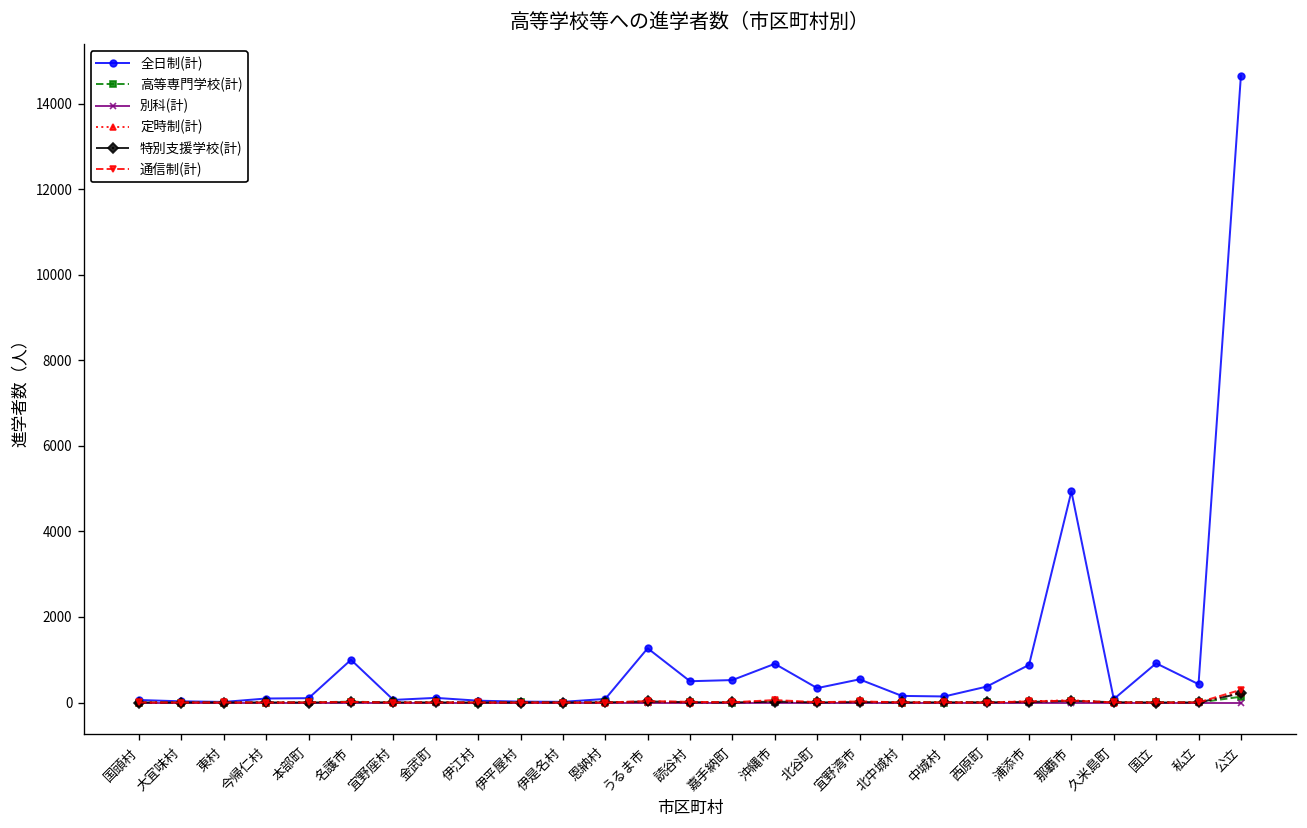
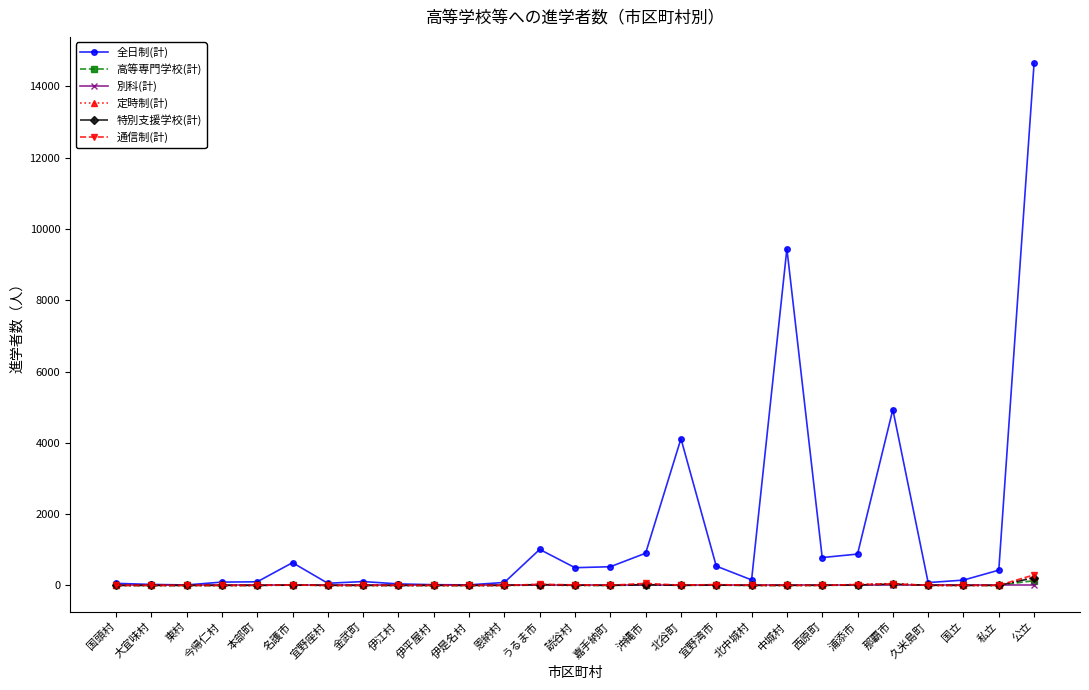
全日制(計), 名護市: 1000 -> 600
全日制(計), うるま市: 1300 -> 1000
全日制(計), 北谷町: 300 -> 4100
全日制(計), 中城村: 100 -> 9400
全日制(計), 西原町: 400 -> 800
全日制(計), 国立: 900 -> 200
